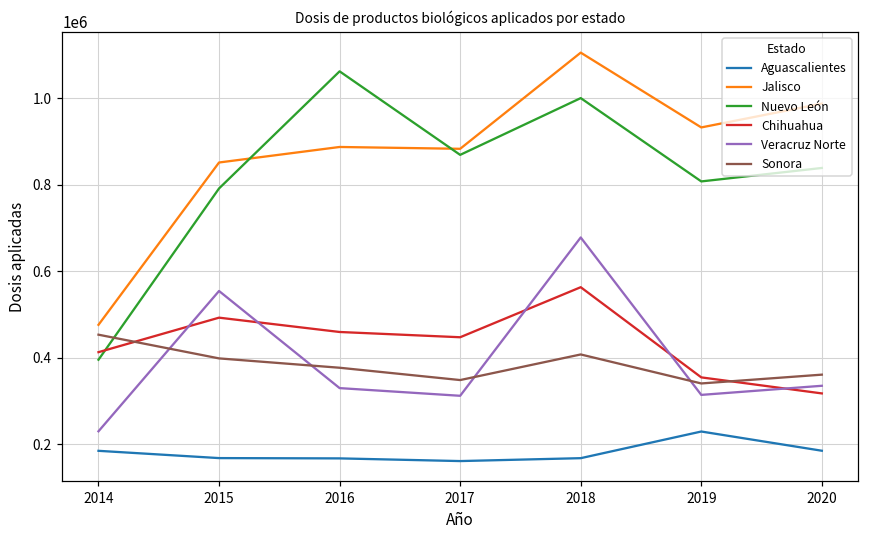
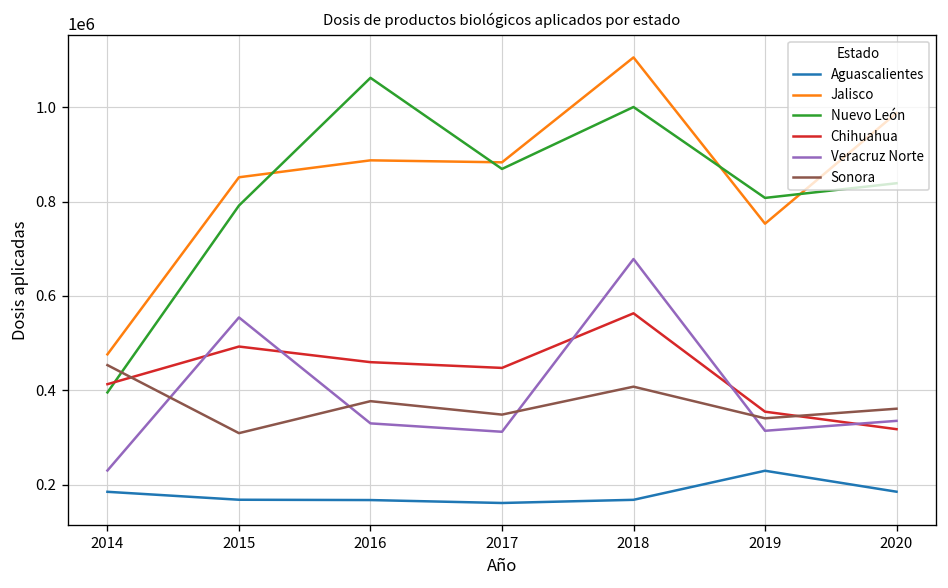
Sonora, 2015: 400000 -> 310000
Jalisco, 2019: 930000 -> 750000
